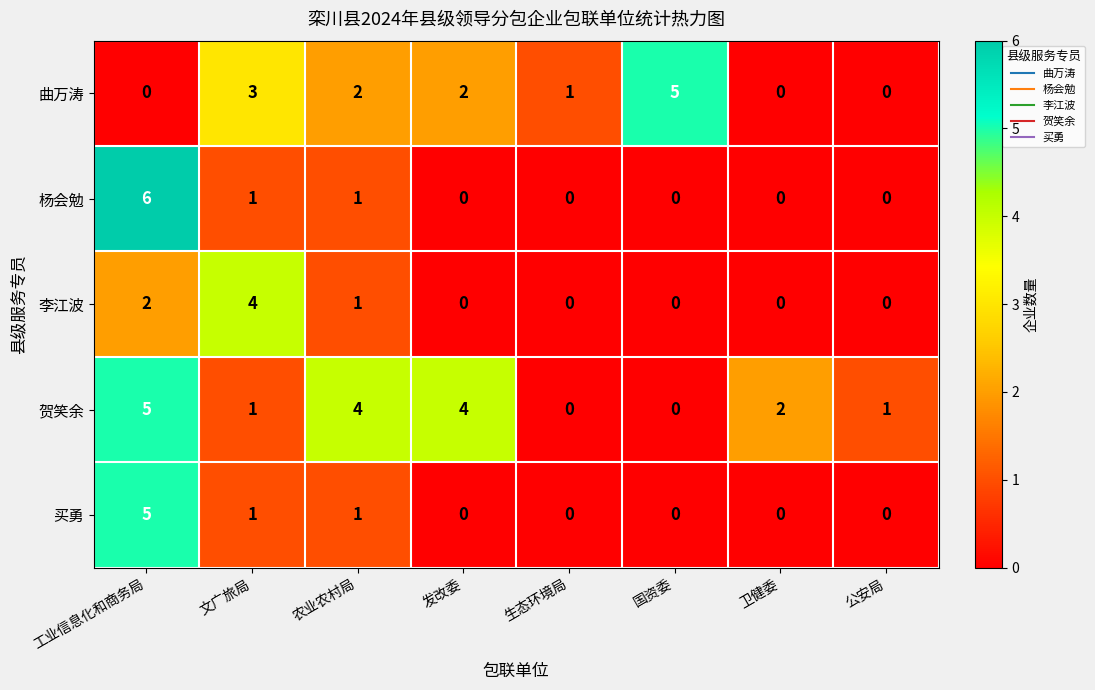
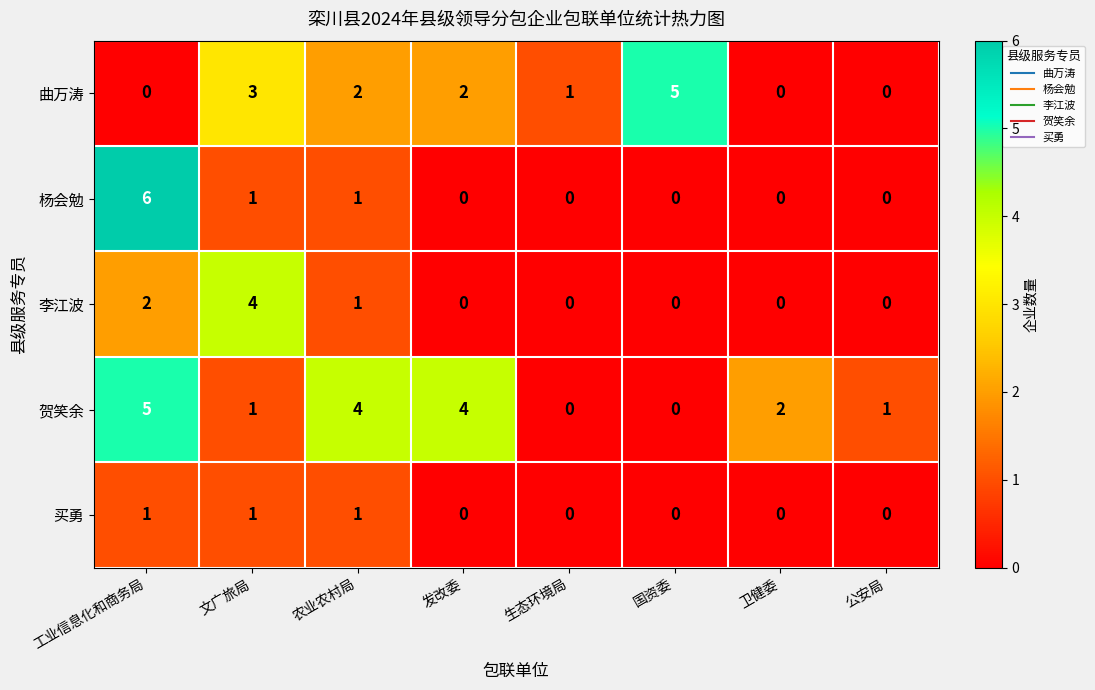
买勇, 工业信息化和商务局: 5 -> 1
